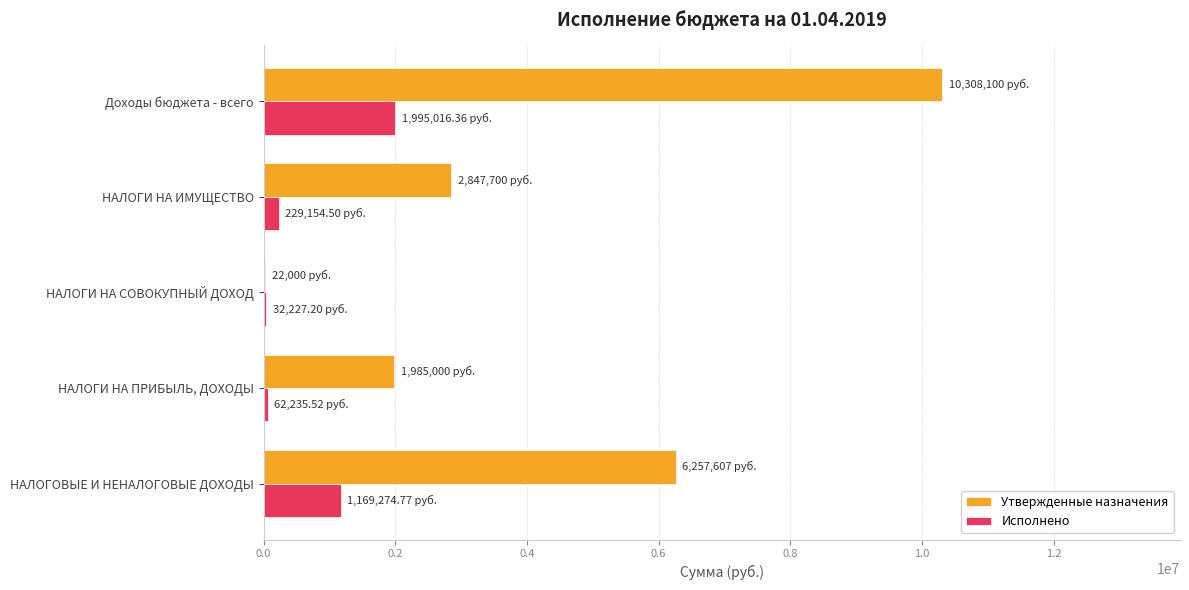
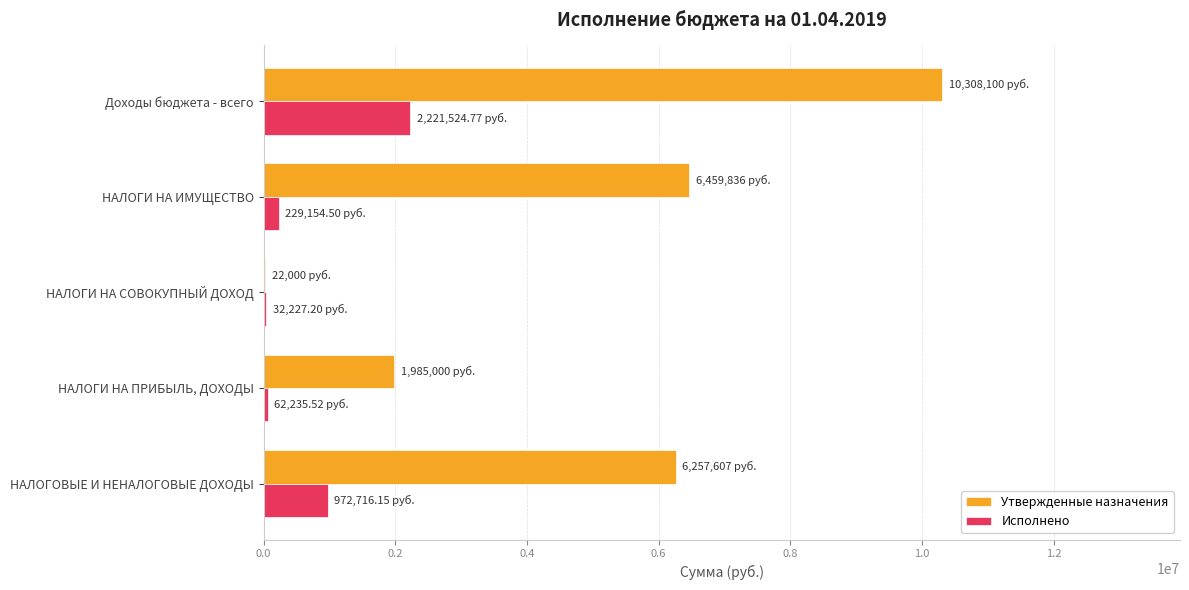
Исполнено, Доходы бюджета - всего: 1,995,016.36 -> 2,221,524.77
Утвержденные назначения, НАЛОГИ НА ИМУЩЕСТВО: 2,847,700 -> 6,459,836
Исполнено, НАЛОГОВЫЕ И НЕНАЛОГОВЫЕ ДОХОДЫ: 1,169,274.77 -> 972,716.15
